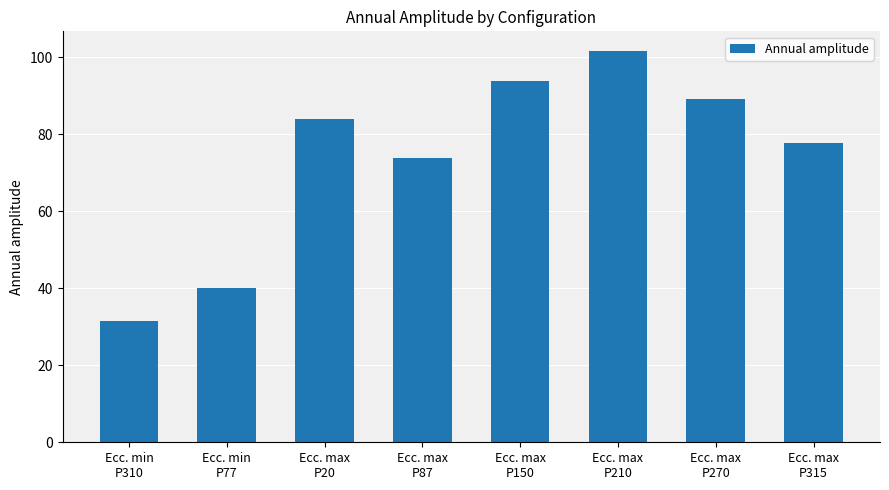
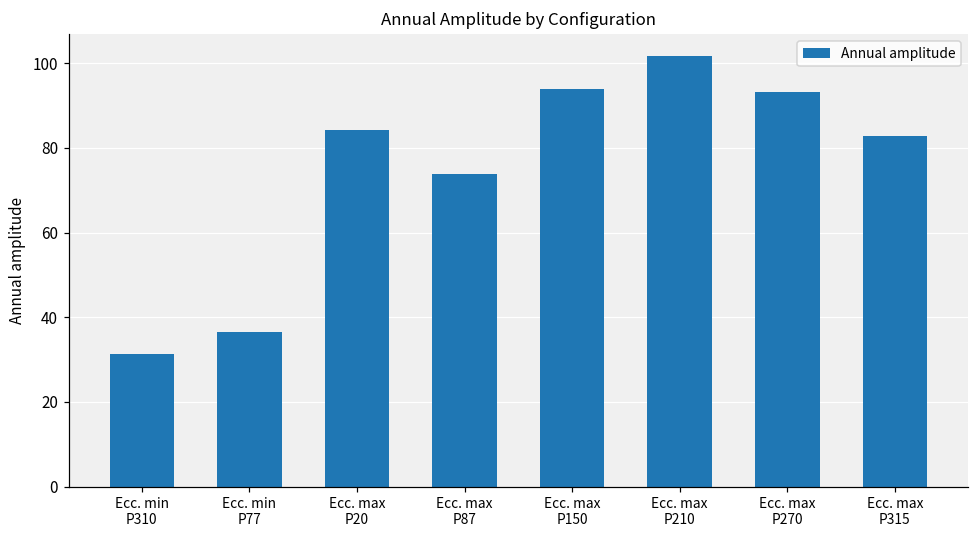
Ecc. min P77: 40 -> 37
Ecc. max P270: 89 -> 93
Ecc. max P315: 78 -> 83
